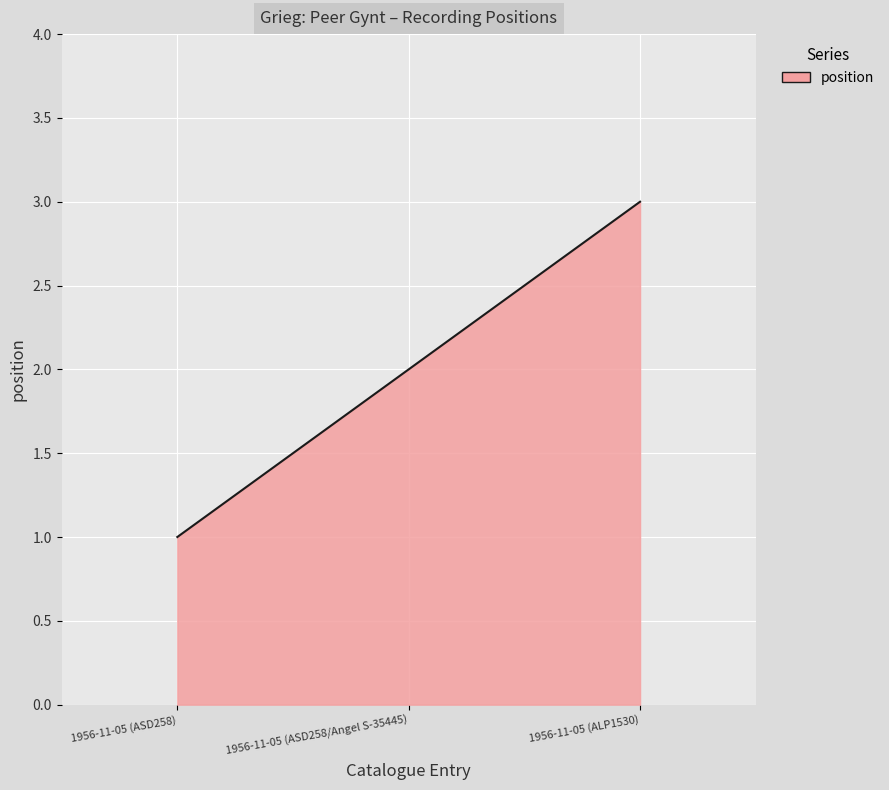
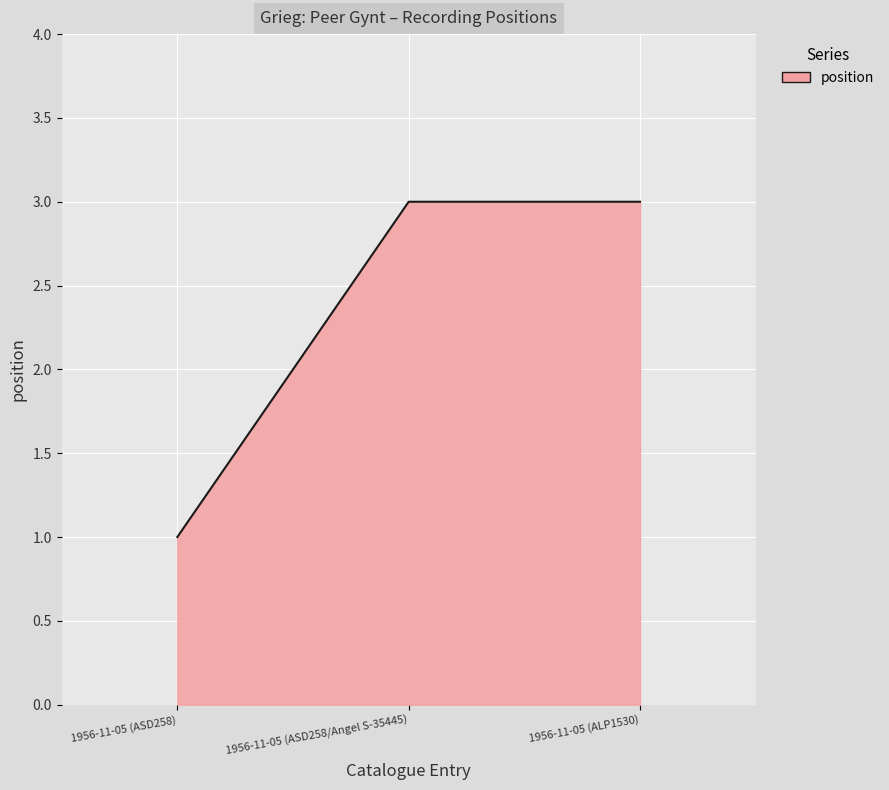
1956-11-05 (ASD258/Angel S-35445): 2 -> 3
